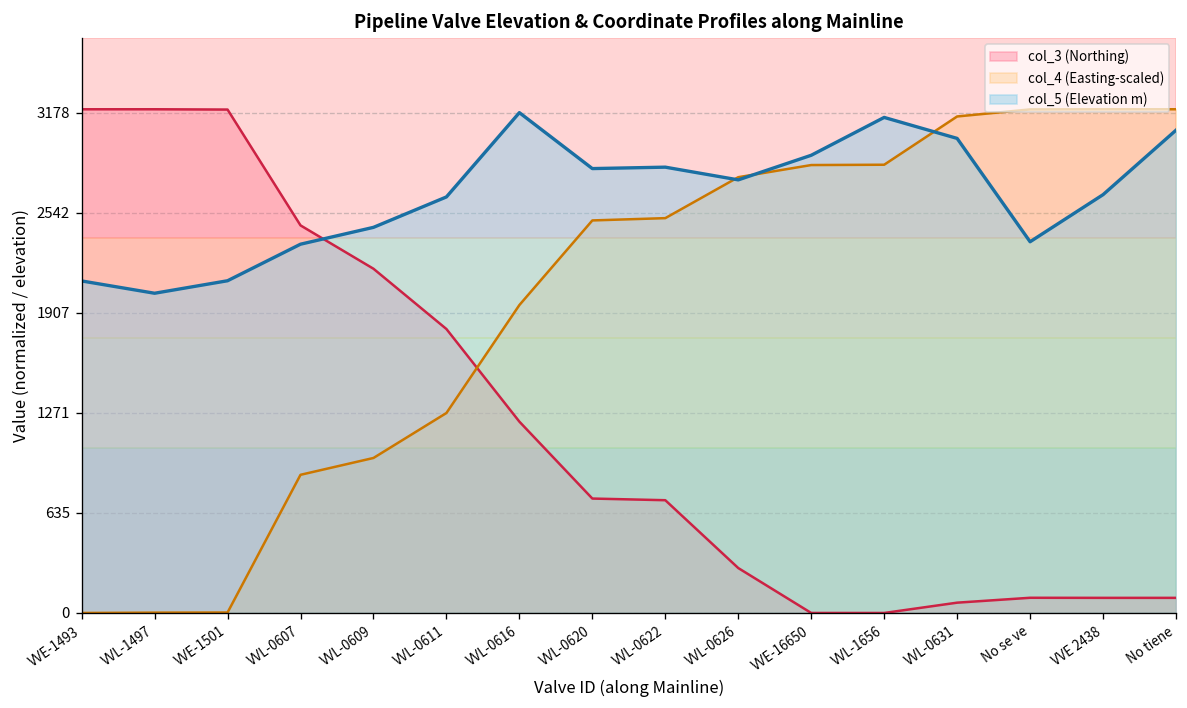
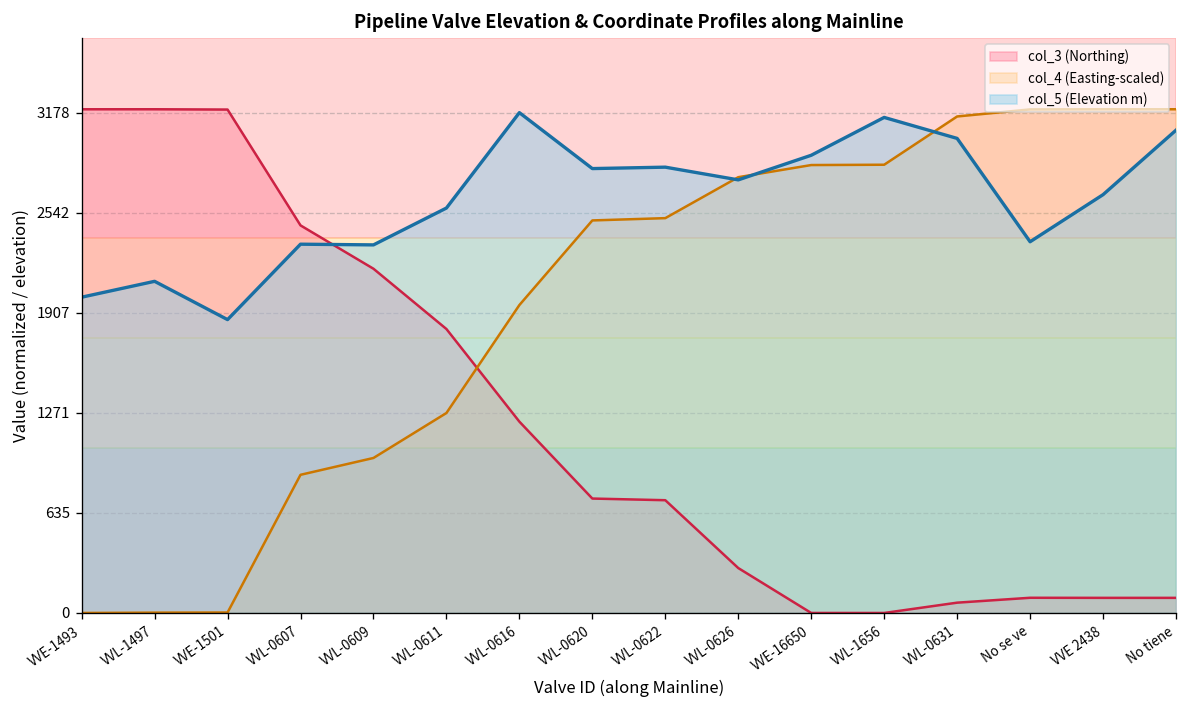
col_5 (Elevation m), VVE-1493: 2110 -> 2010
col_5 (Elevation m), VVL-1497: 2030 -> 2110
col_5 (Elevation m), VVE-1501: 2110 -> 1860
col_5 (Elevation m), VVL-0609: 2450 -> 2340
col_5 (Elevation m), VVL-0611: 2640 -> 2570
